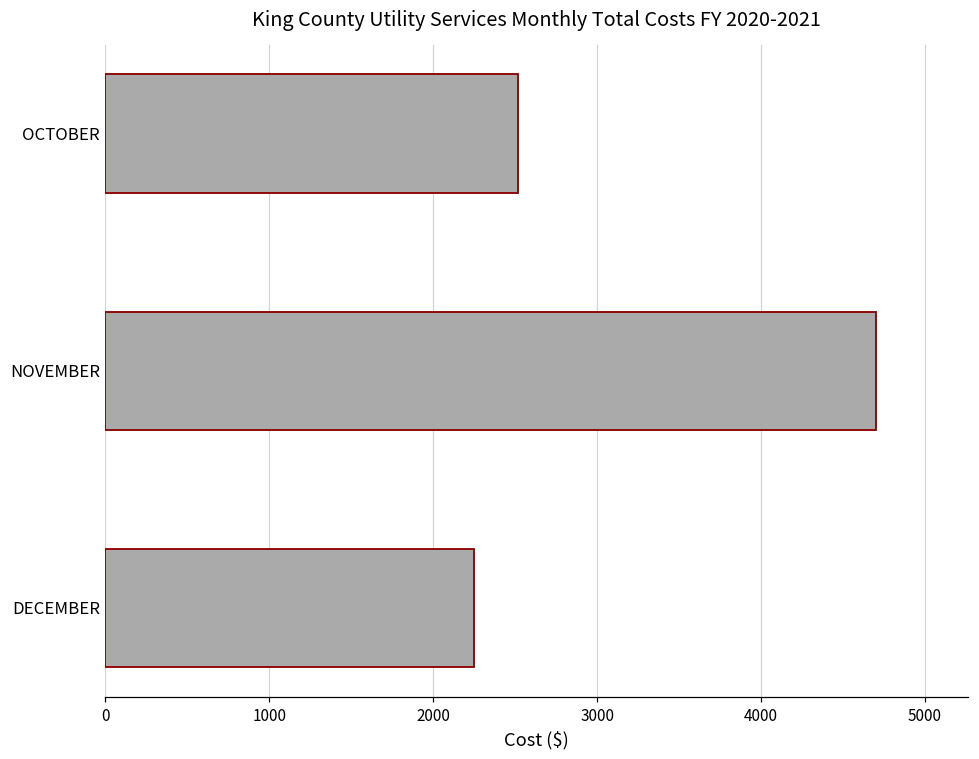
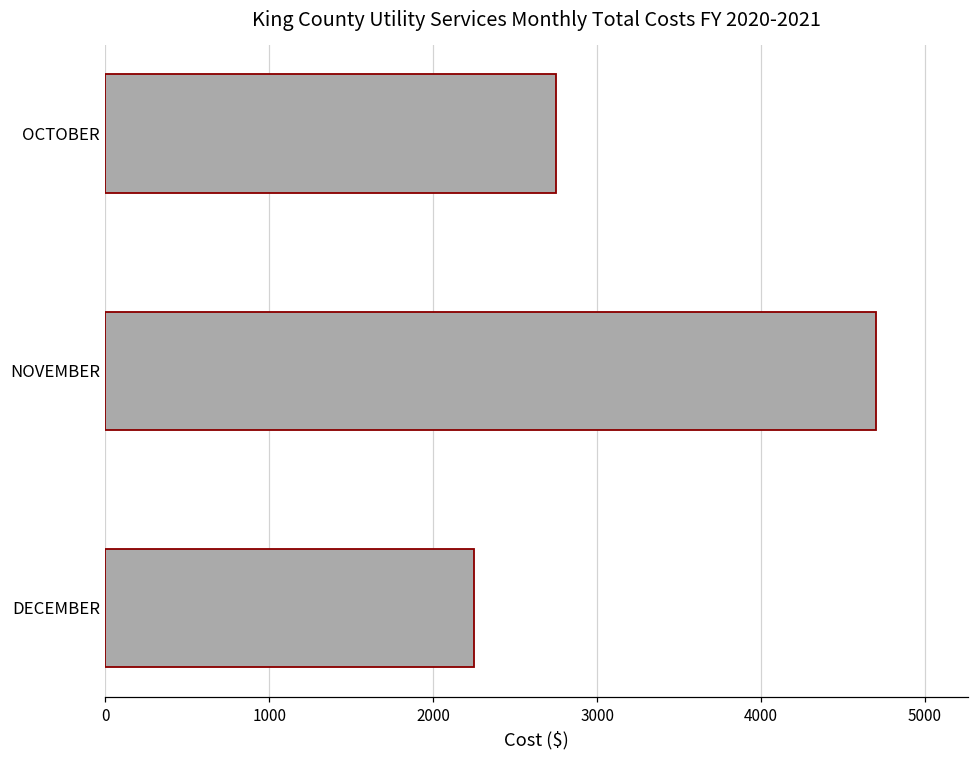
OCTOBER: 2520 -> 2750
